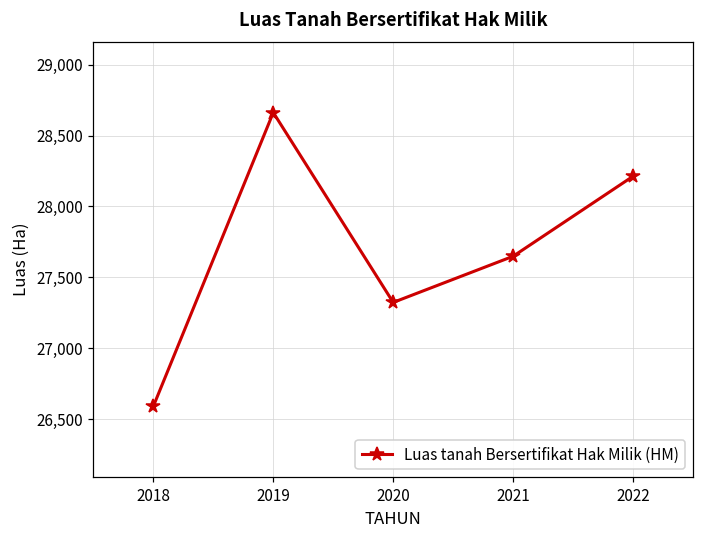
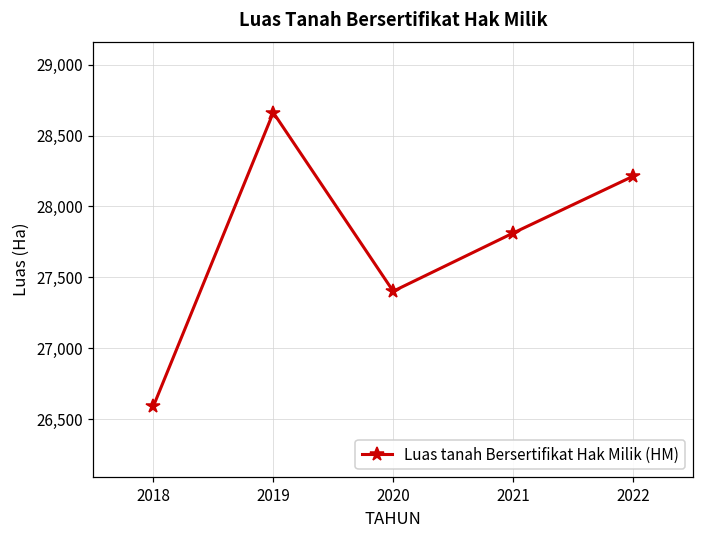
2020: 27,320 -> 27,400
2021: 27,650 -> 27,810
